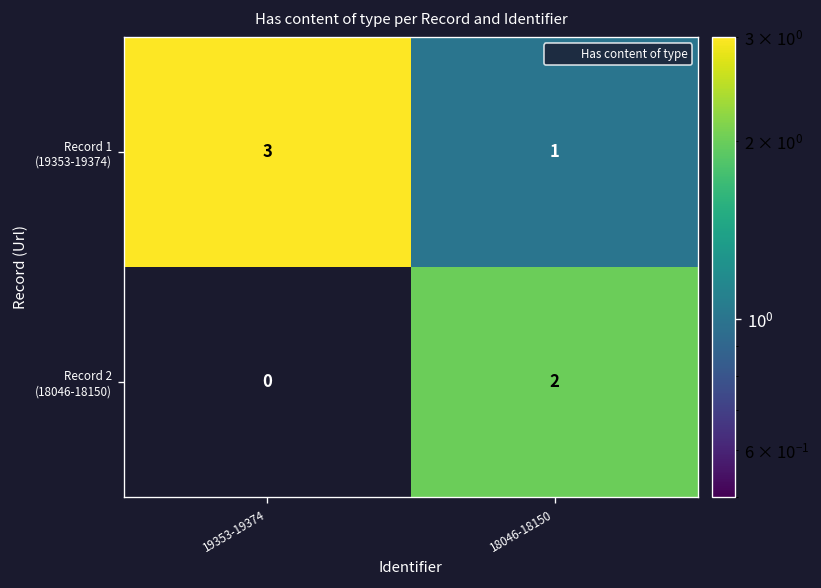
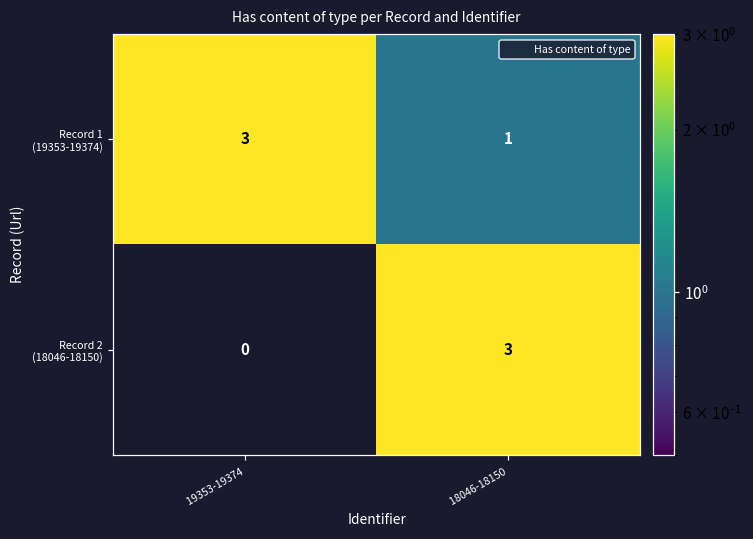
Record 2 (18046-18150), 18046-18150: 2 -> 3
